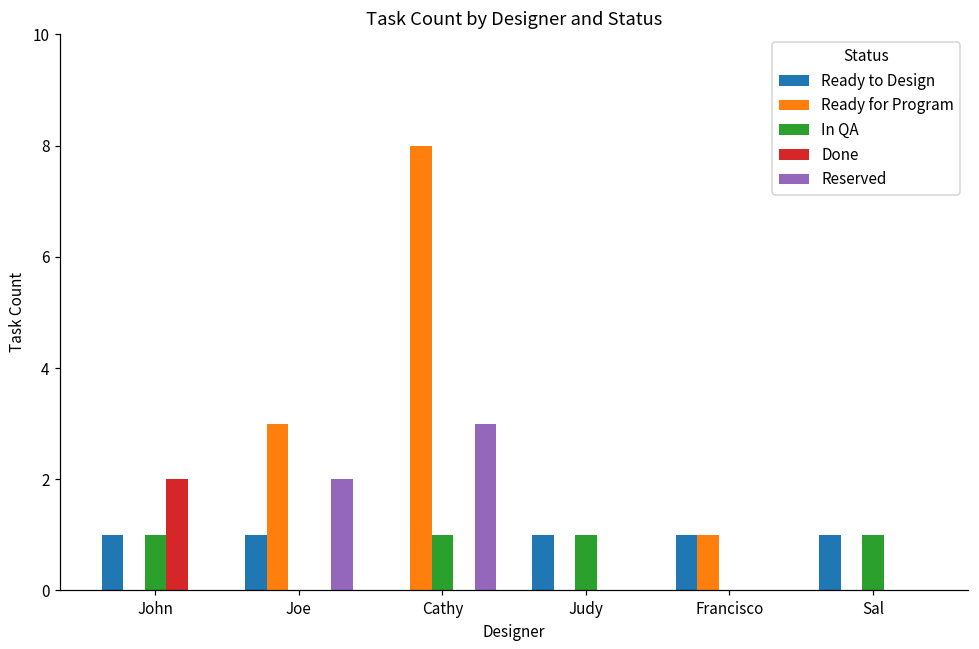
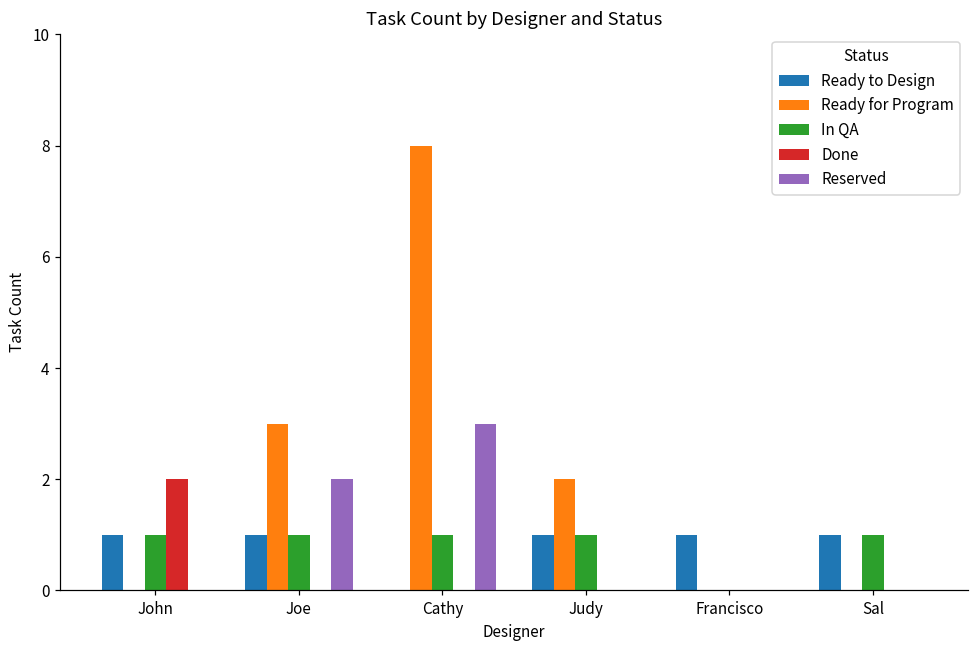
In QA, Joe: 0 -> 1
Ready for Program, Judy: 0 -> 2
Ready for Program, Francisco: 1 -> 0
